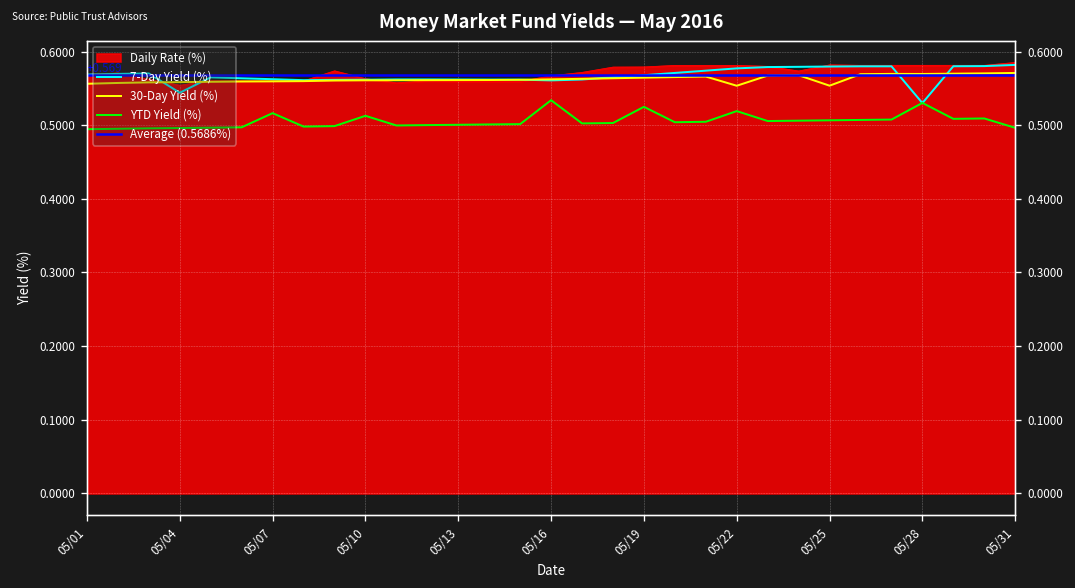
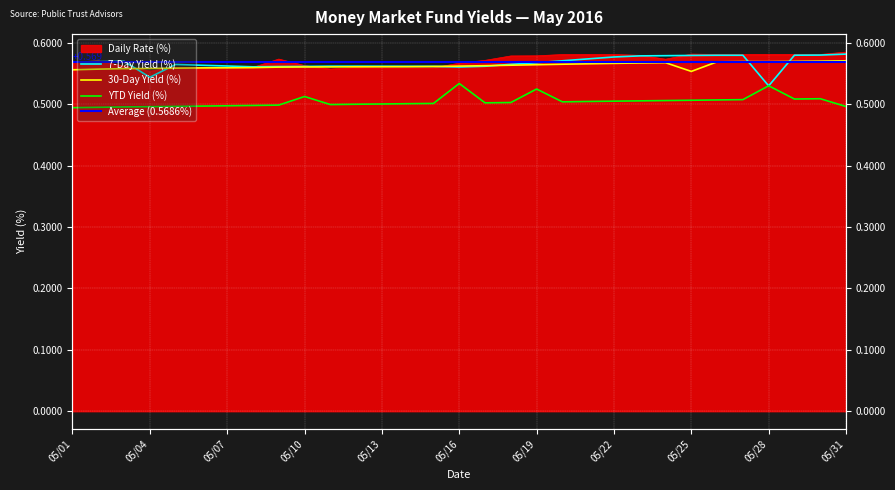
YTD Yield (%), 05/07: 0.52 -> 0.50
30-Day Yield (%), 05/22: 0.55 -> 0.57
YTD Yield (%), 05/22: 0.52 -> 0.51
